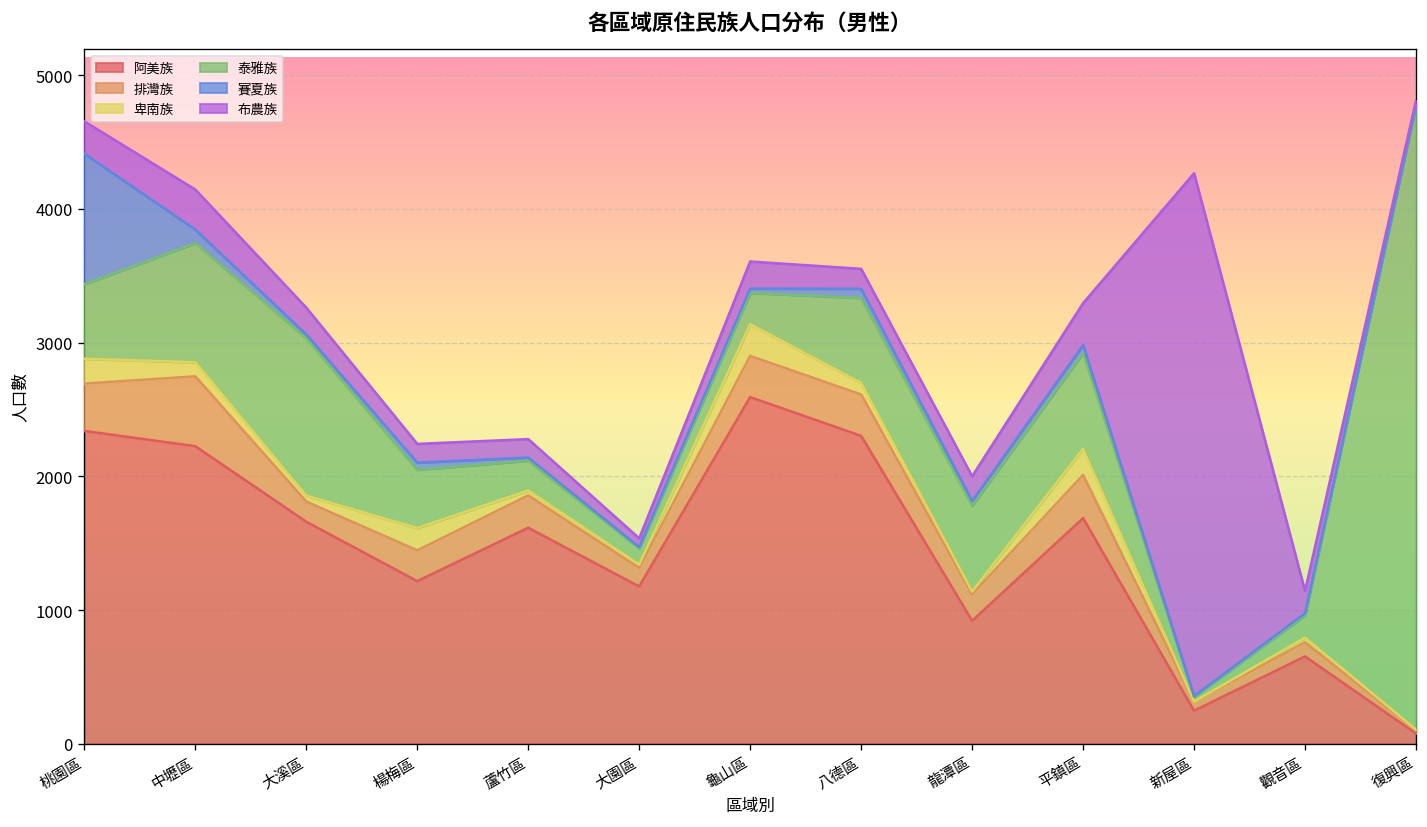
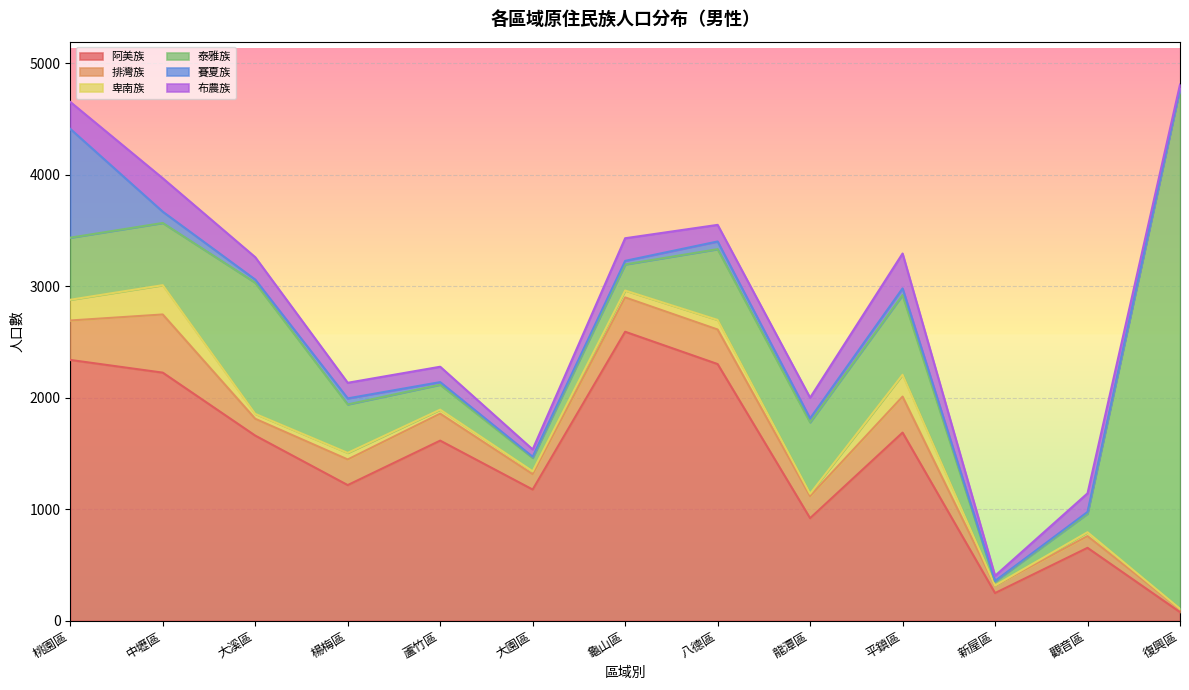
卑南族, 中壢區: 110 -> 260
泰雅族, 中壢區: 890 -> 560
卑南族, 楊梅區: 170 -> 60
卑南族, 龜山區: 240 -> 60
布農族, 新屋區: 3910 -> 50
